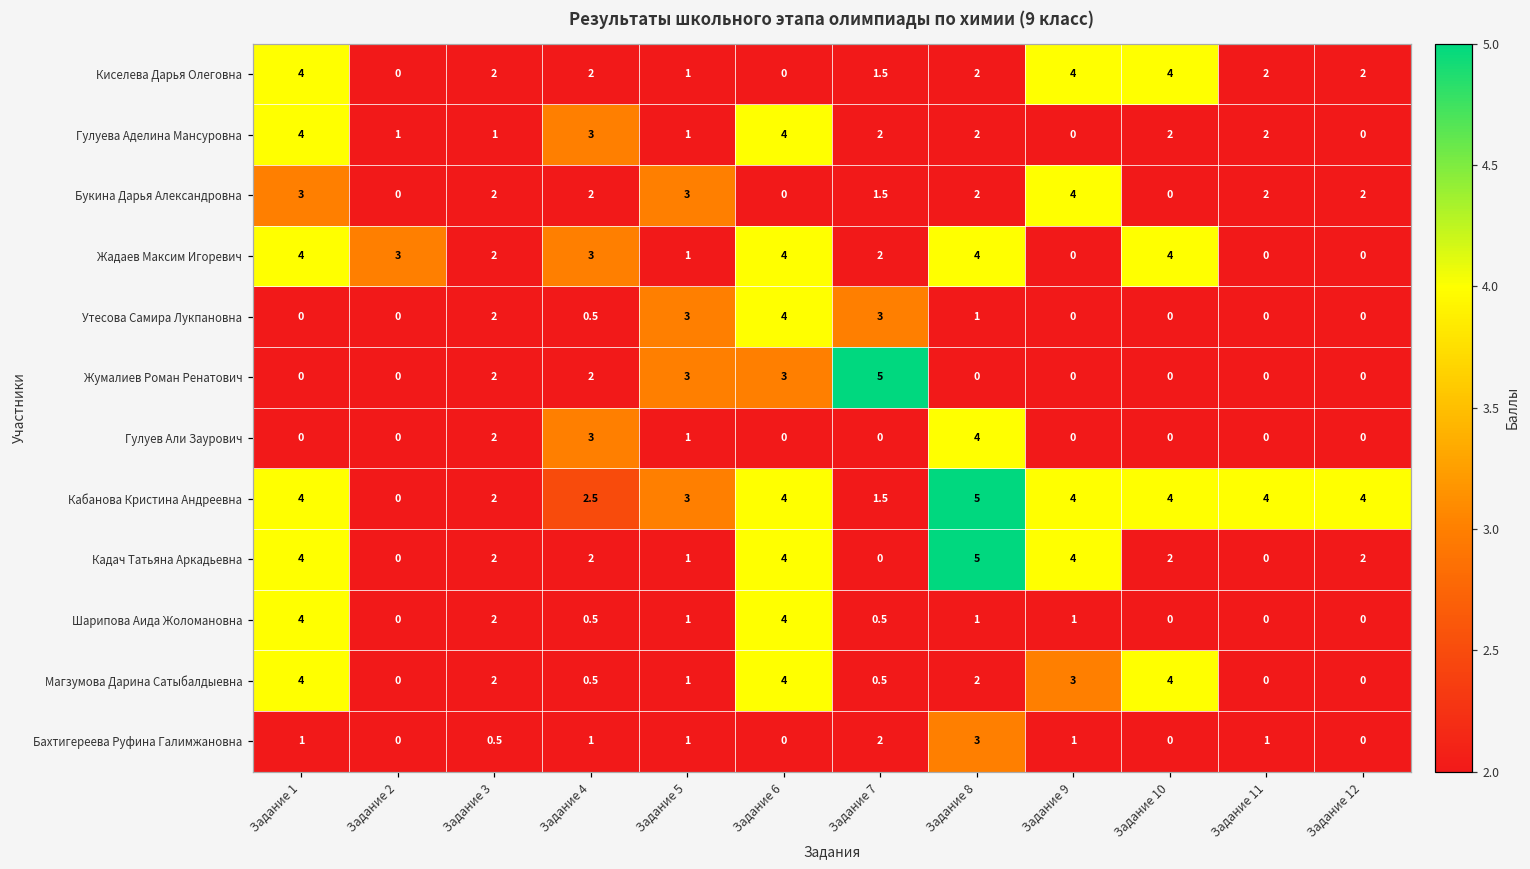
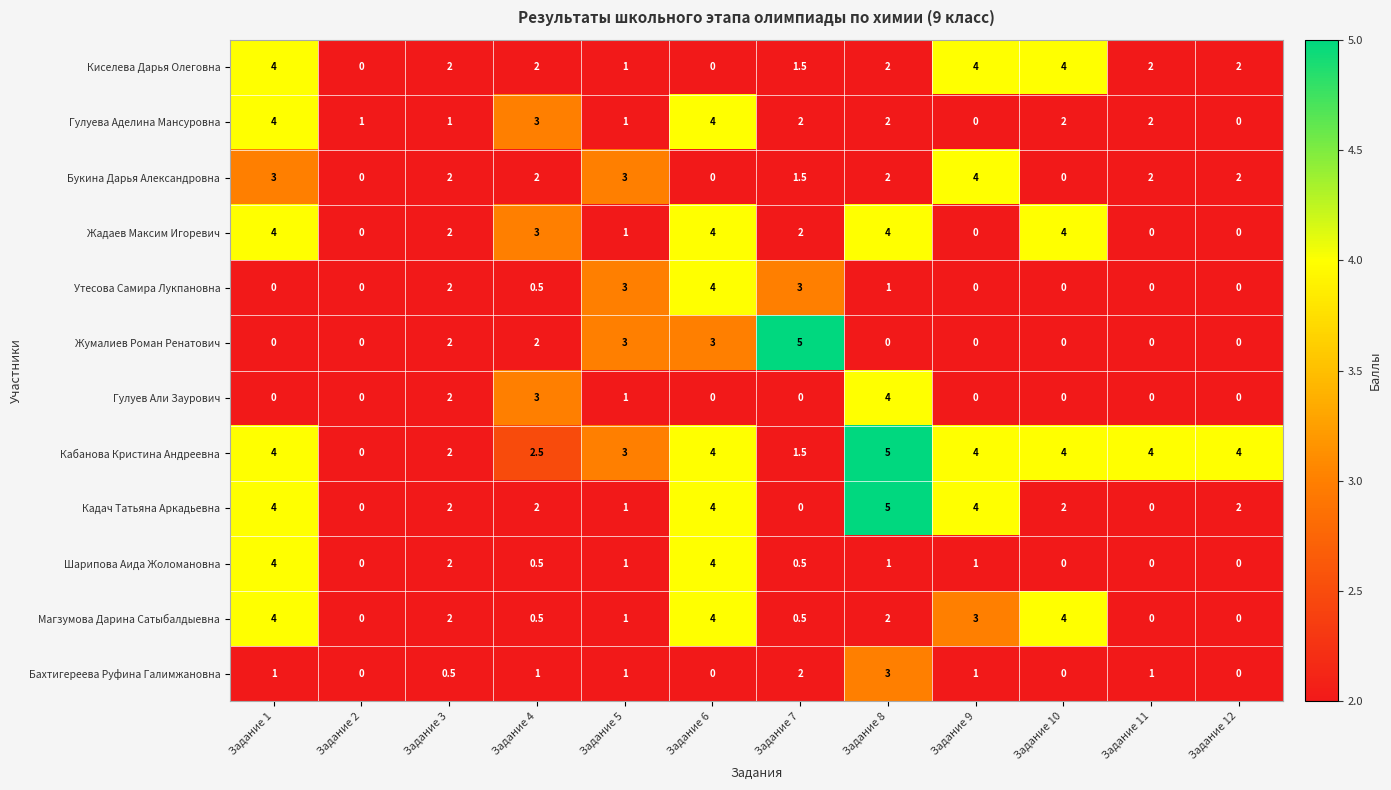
Жадаев Максим Игоревич, Задание 2: 3 -> 0
